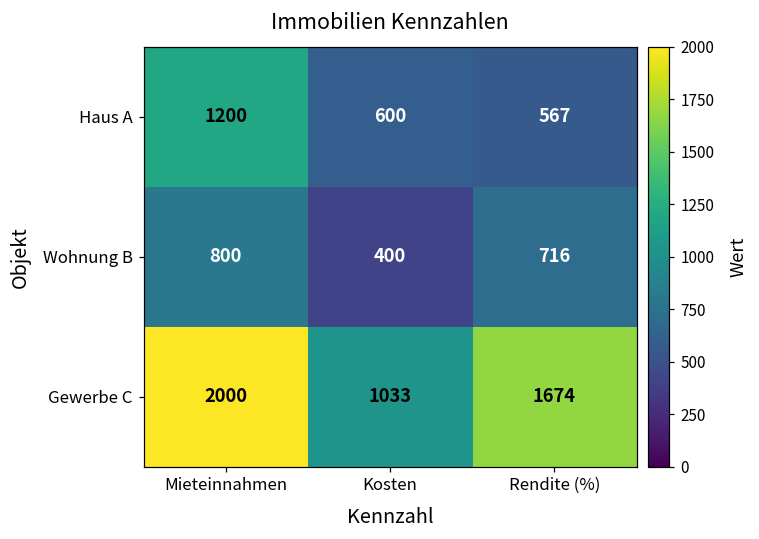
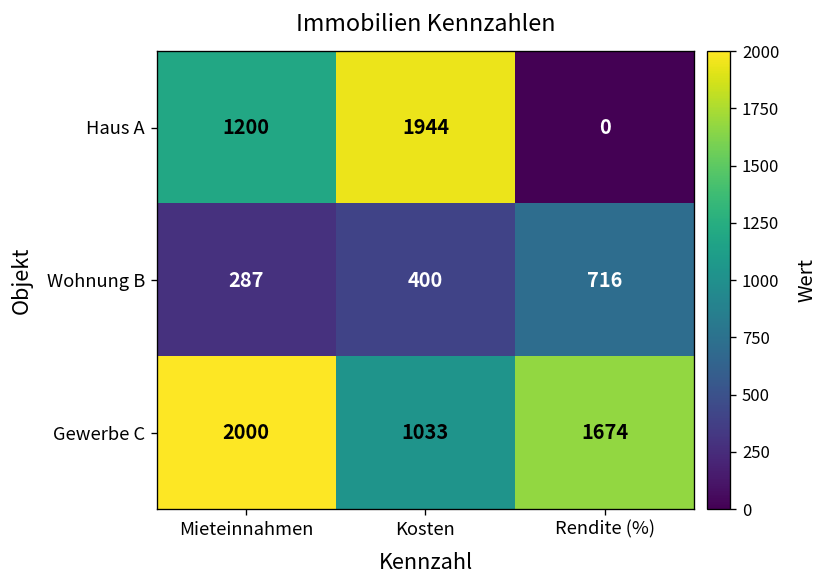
Haus A, Kosten: 600 -> 1944
Haus A, Rendite (%): 567 -> 0
Wohnung B, Mieteinnahmen: 800 -> 287
